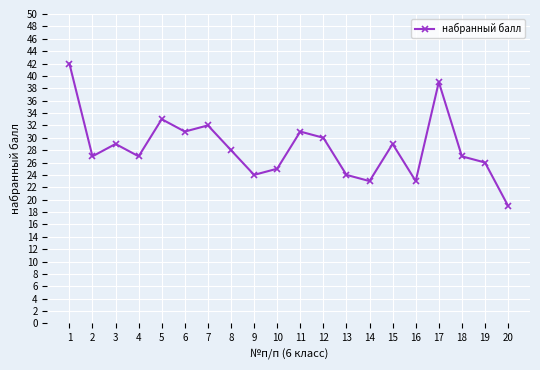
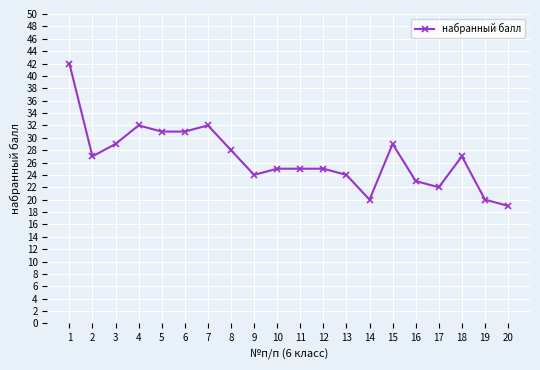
4: 27 -> 32
5: 33 -> 31
11: 31 -> 25
12: 30 -> 25
14: 23 -> 20
17: 39 -> 22
19: 26 -> 20
